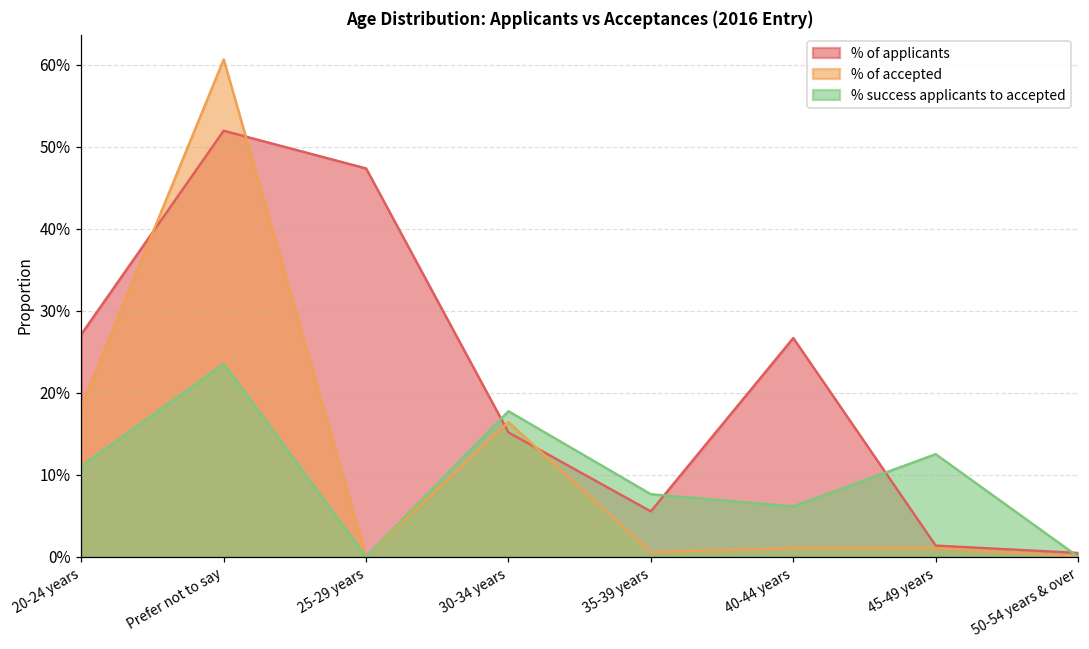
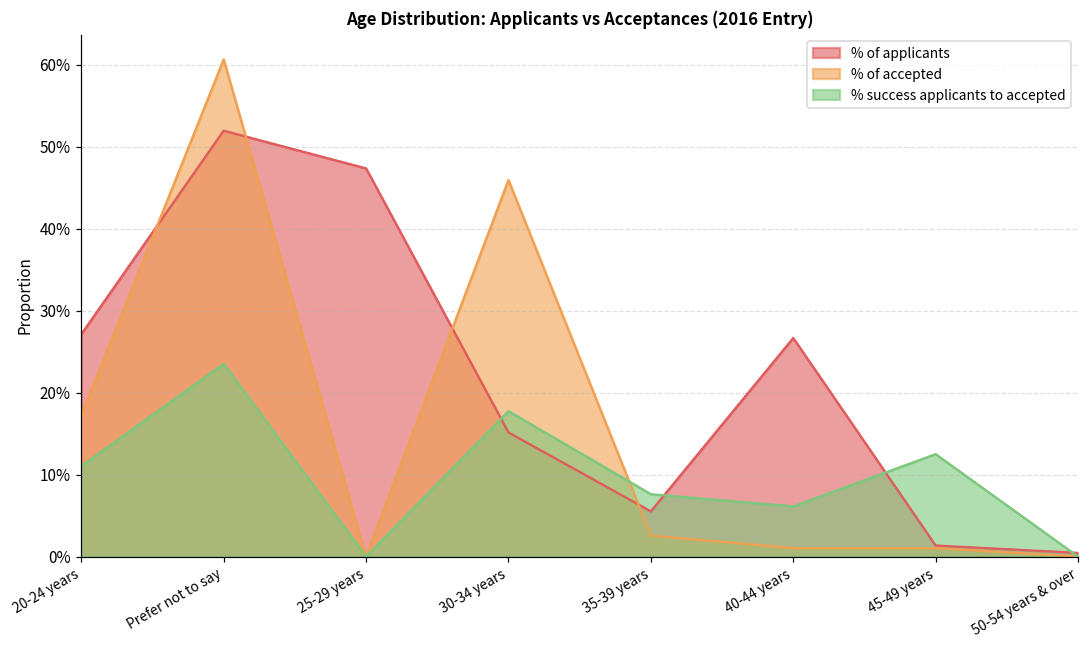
% of accepted, 20-24 years: 18% -> 17%
% of accepted, 30-34 years: 16% -> 46%
% of accepted, 35-39 years: 1% -> 3%
